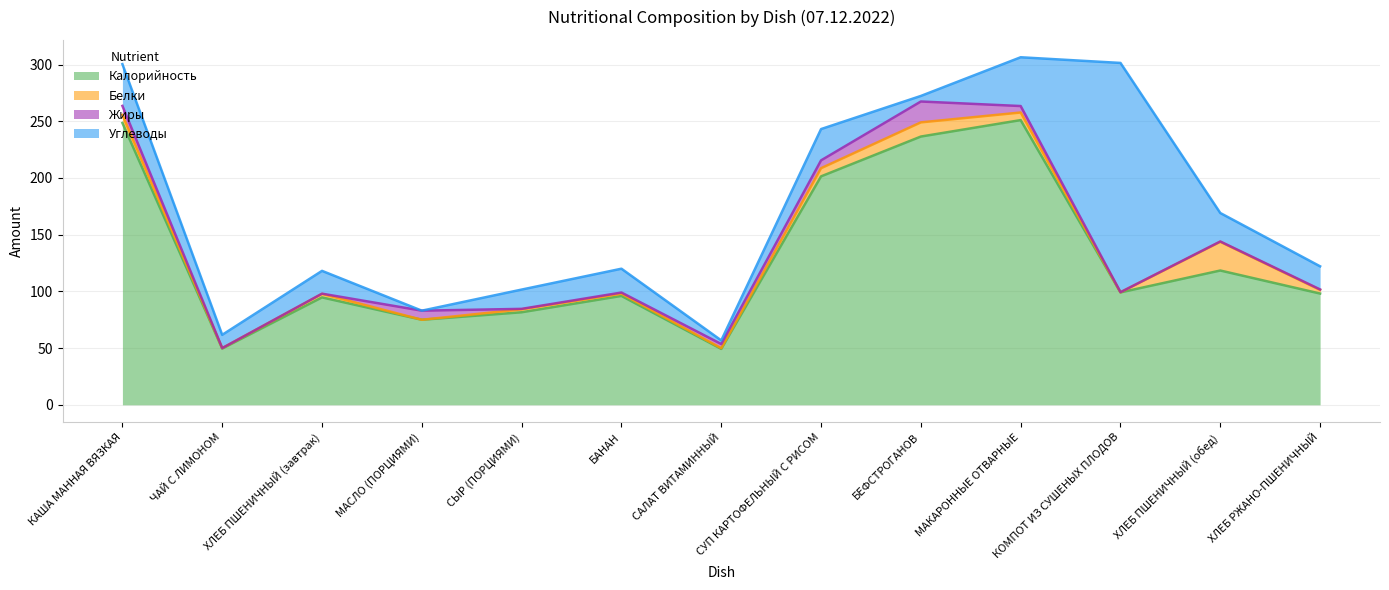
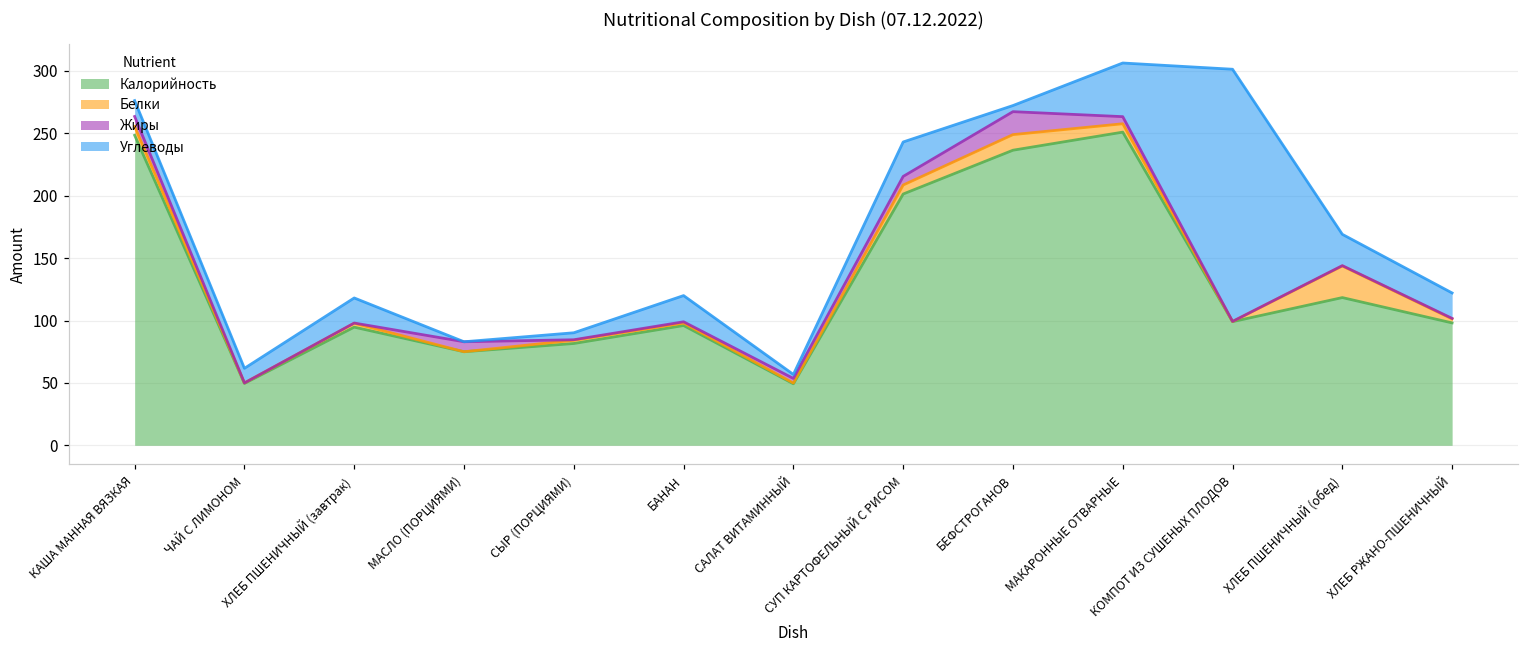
Углеводы, КАША МАННАЯ ВЯЗКАЯ: 37 -> 13
Углеводы, СЫР (ПОРЦИЯМИ): 17 -> 6
